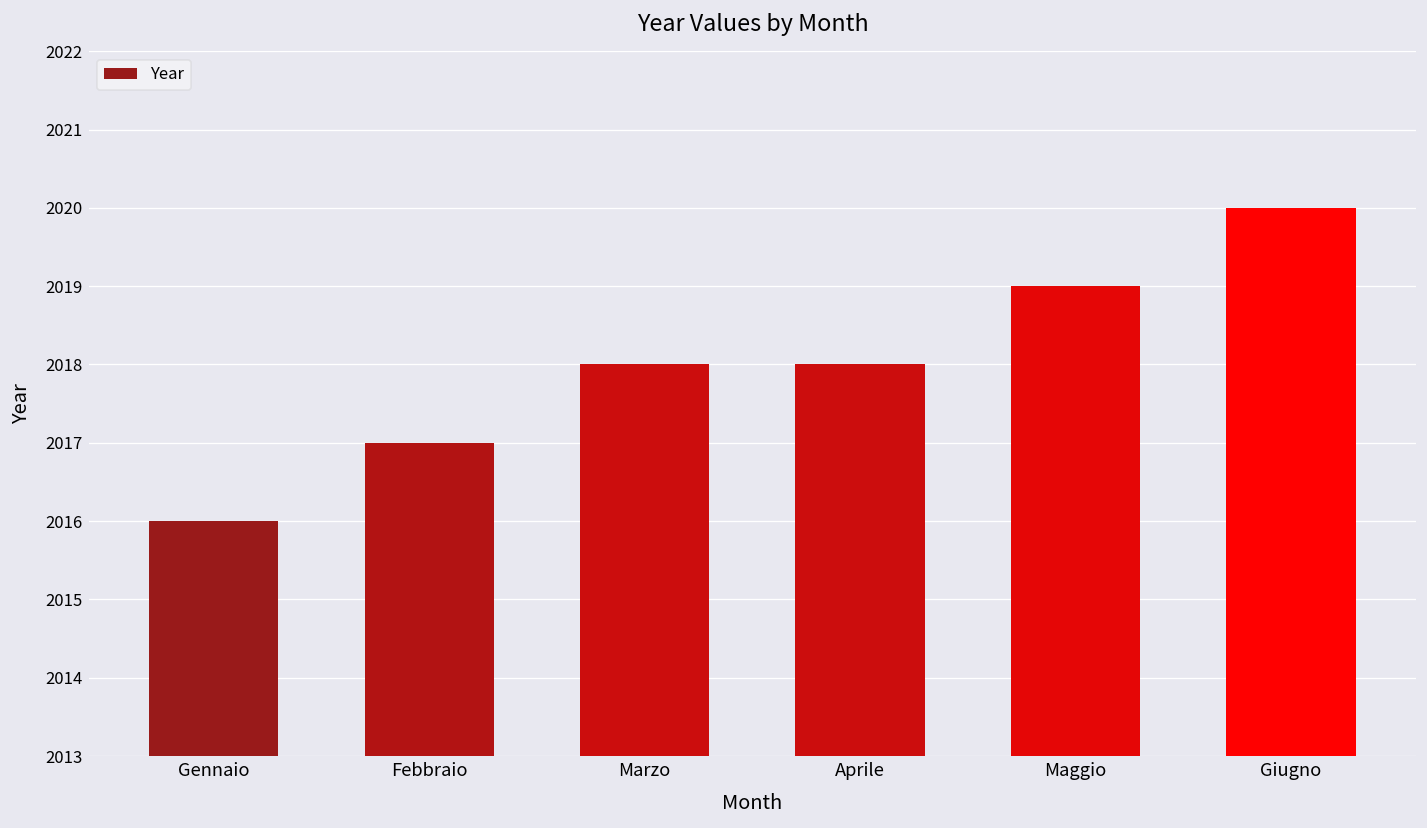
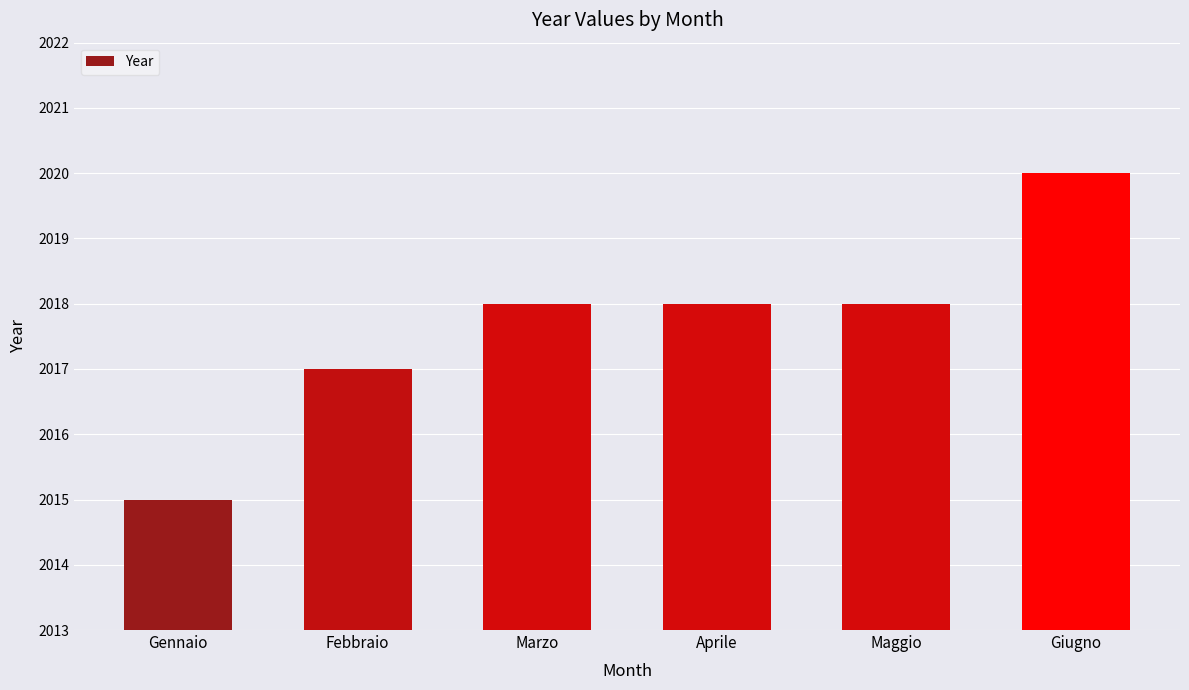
Gennaio: 2016 -> 2015
Maggio: 2019 -> 2018
